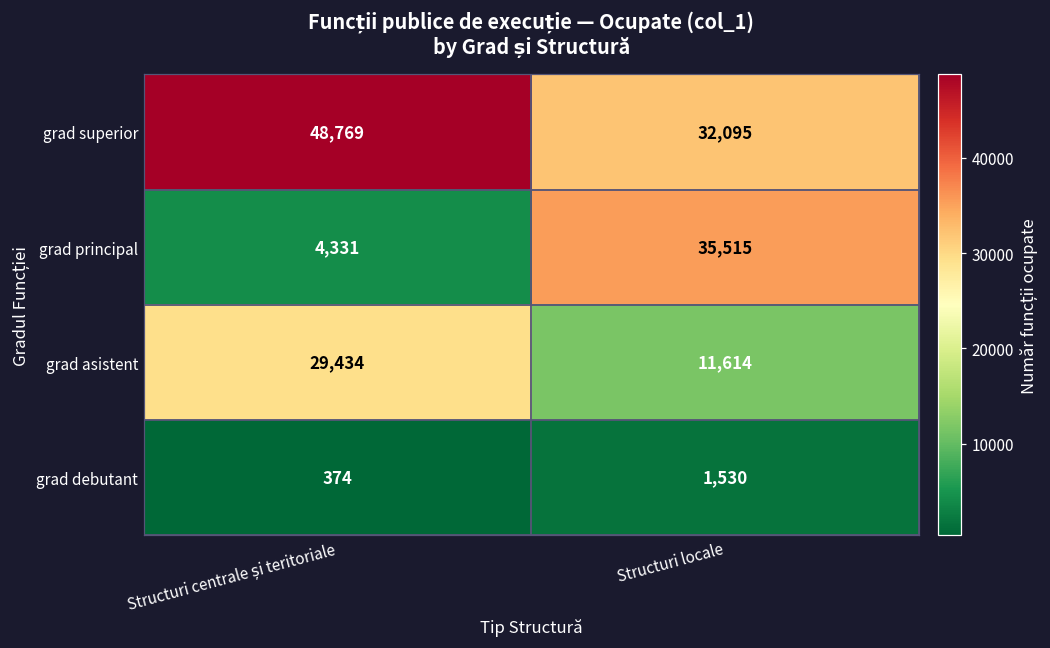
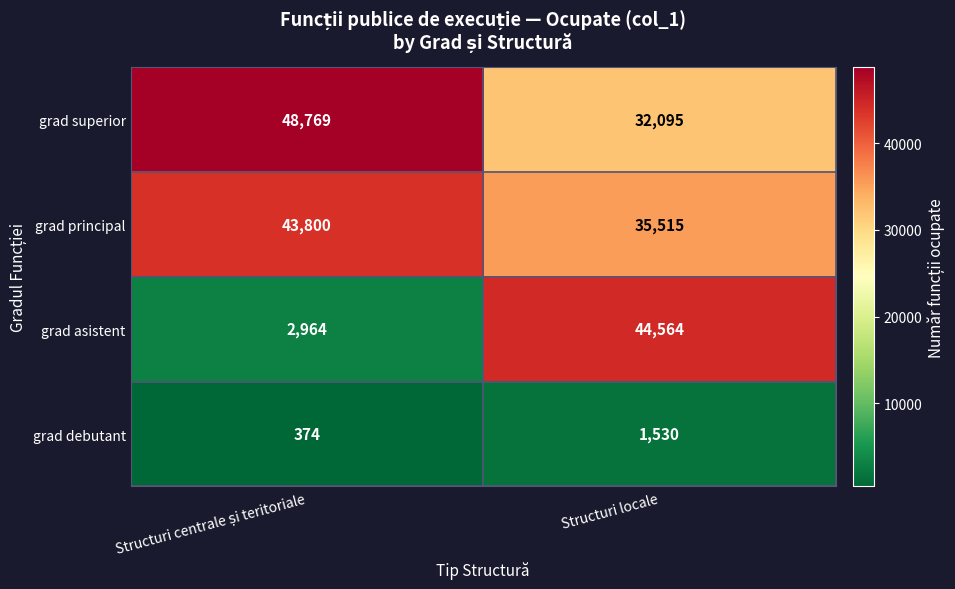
grad principal, Structuri centrale și teritoriale: 4,331 -> 43,800
grad asistent, Structuri centrale și teritoriale: 29,434 -> 2,964
grad asistent, Structuri locale: 11,614 -> 44,564
